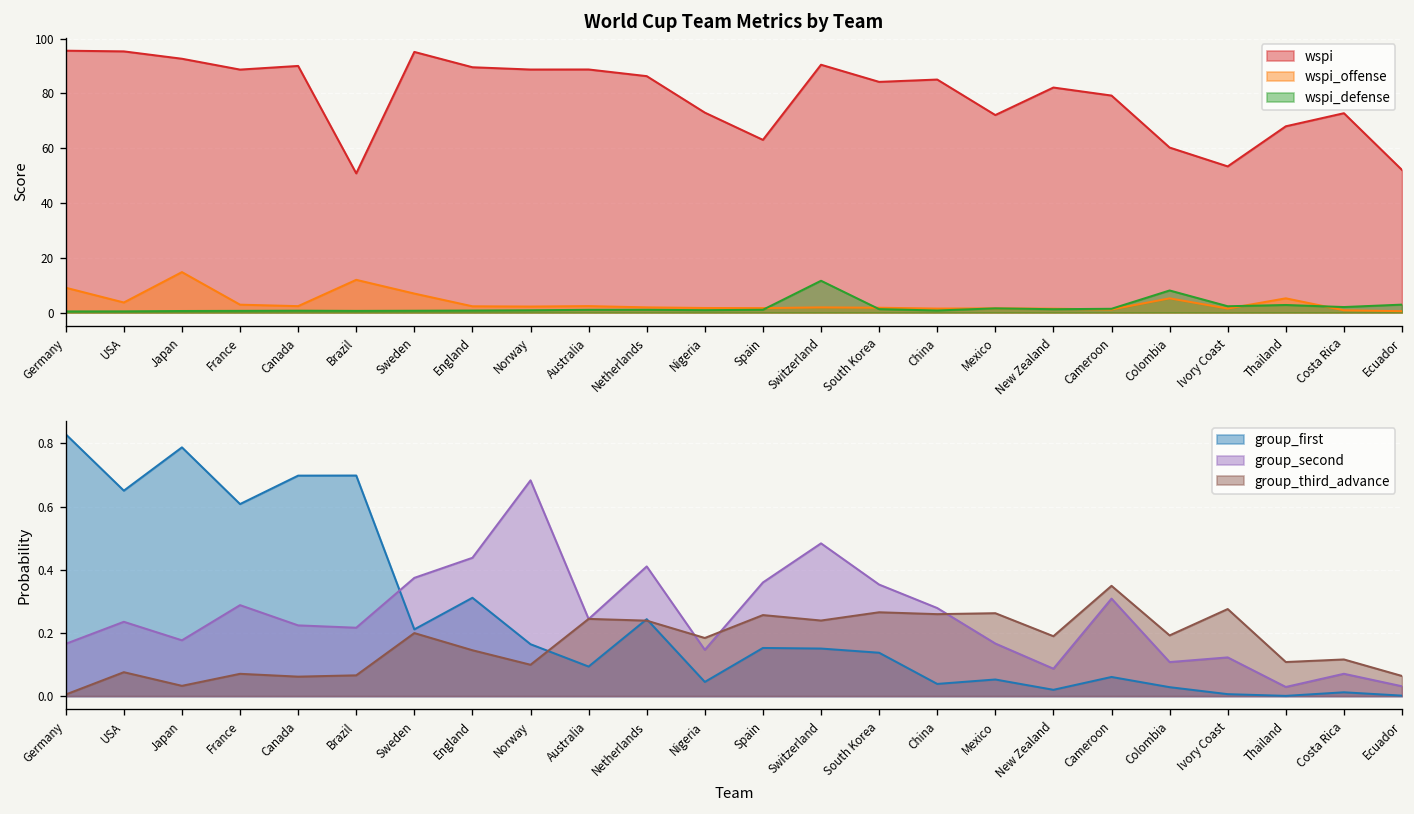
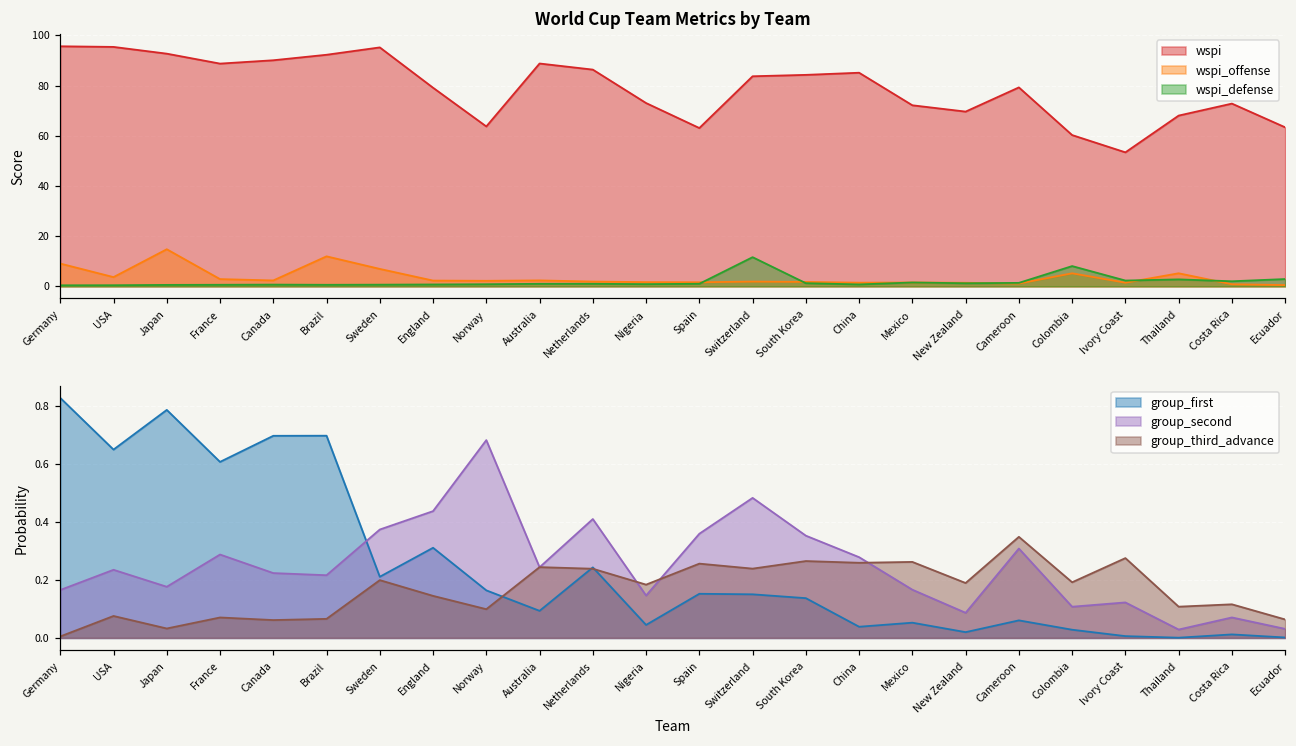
World Cup Team Metrics by Team, wspi, Brazil: 51 -> 92
World Cup Team Metrics by Team, wspi, England: 90 -> 79
World Cup Team Metrics by Team, wspi, Norway: 89 -> 64
World Cup Team Metrics by Team, wspi, Switzerland: 90 -> 84
World Cup Team Metrics by Team, wspi, New Zealand: 82 -> 70
World Cup Team Metrics by Team, wspi, Ecuador: 52 -> 63
